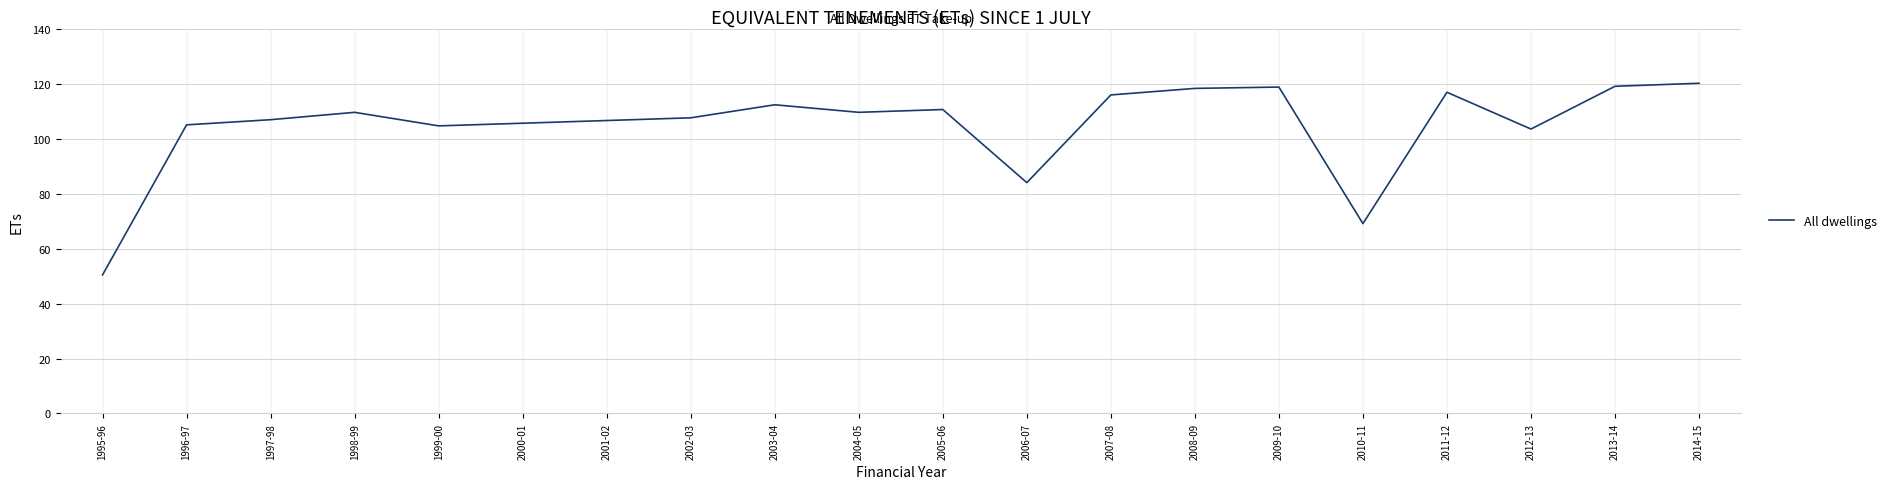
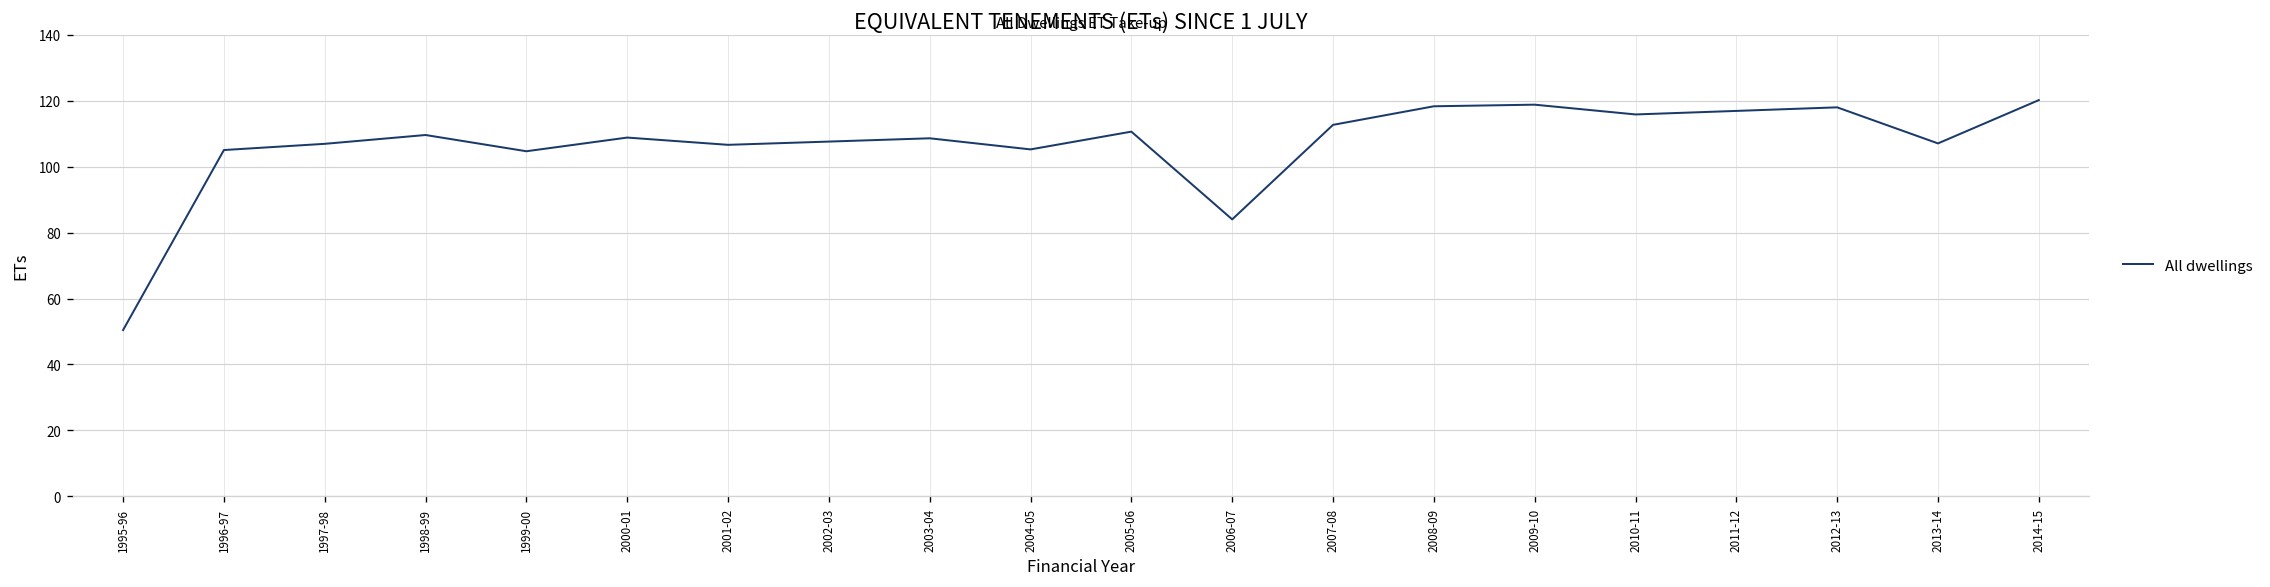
2000-01: 106 -> 109
2003-04: 112 -> 109
2004-05: 110 -> 105
2007-08: 116 -> 113
2010-11: 69 -> 116
2012-13: 104 -> 118
2013-14: 119 -> 107
